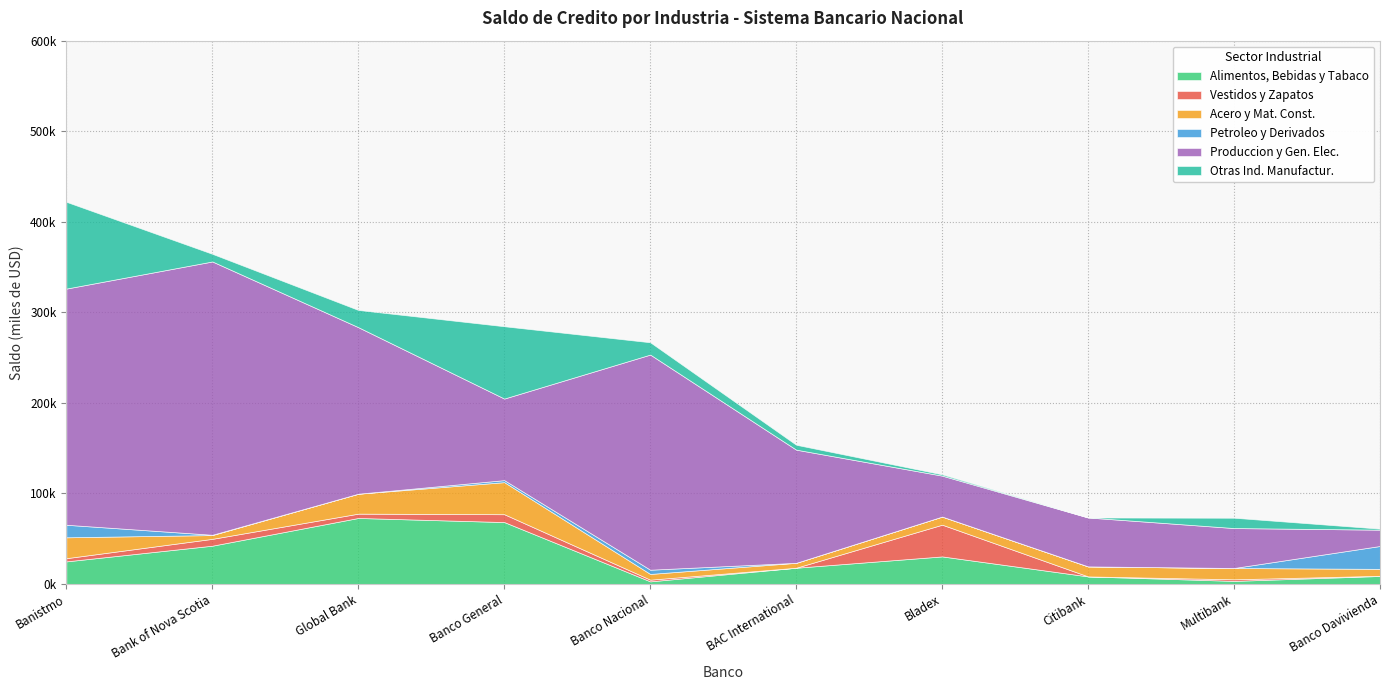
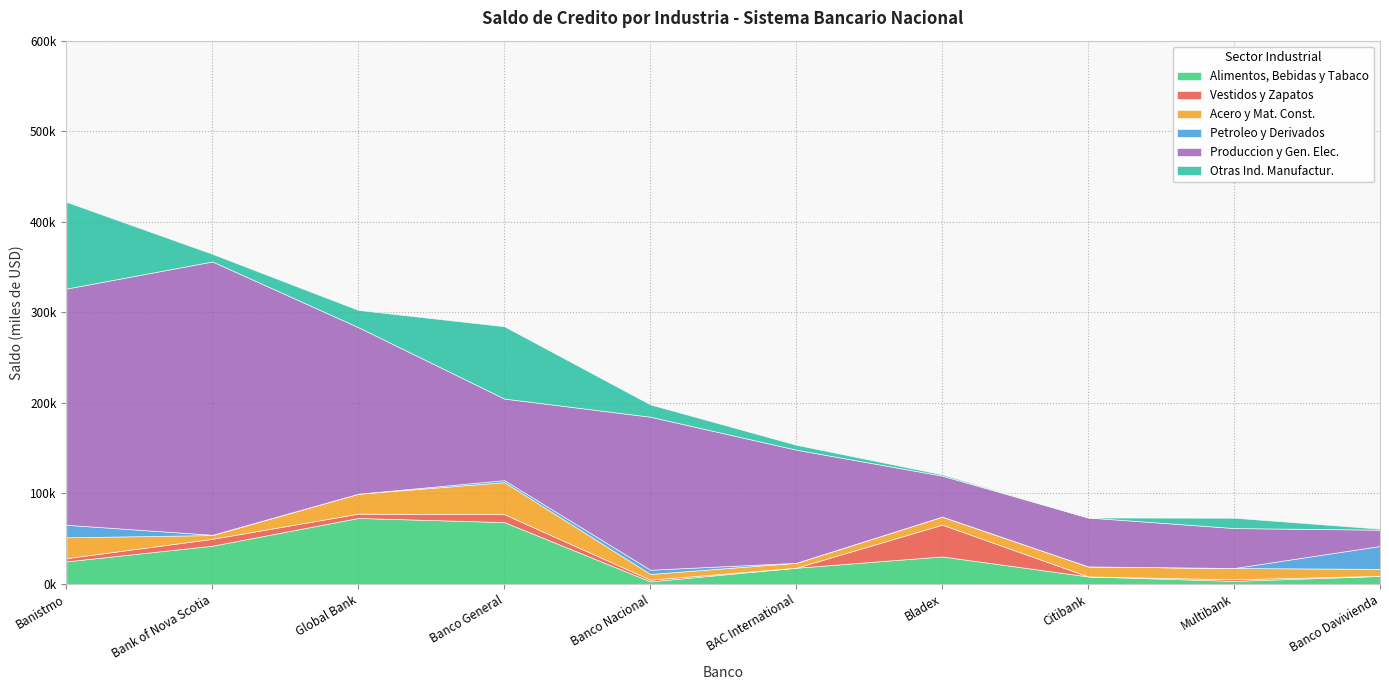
Produccion y Gen. Elec., Banco Nacional: 240000 -> 170000
